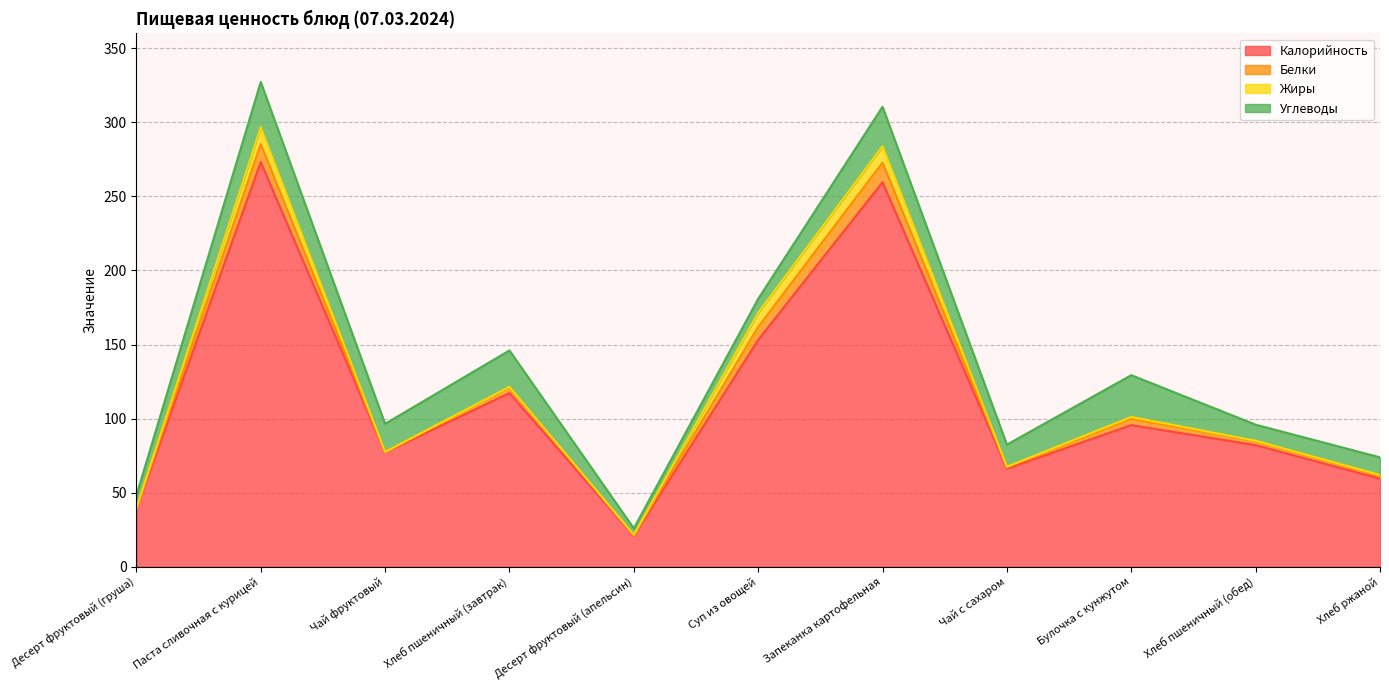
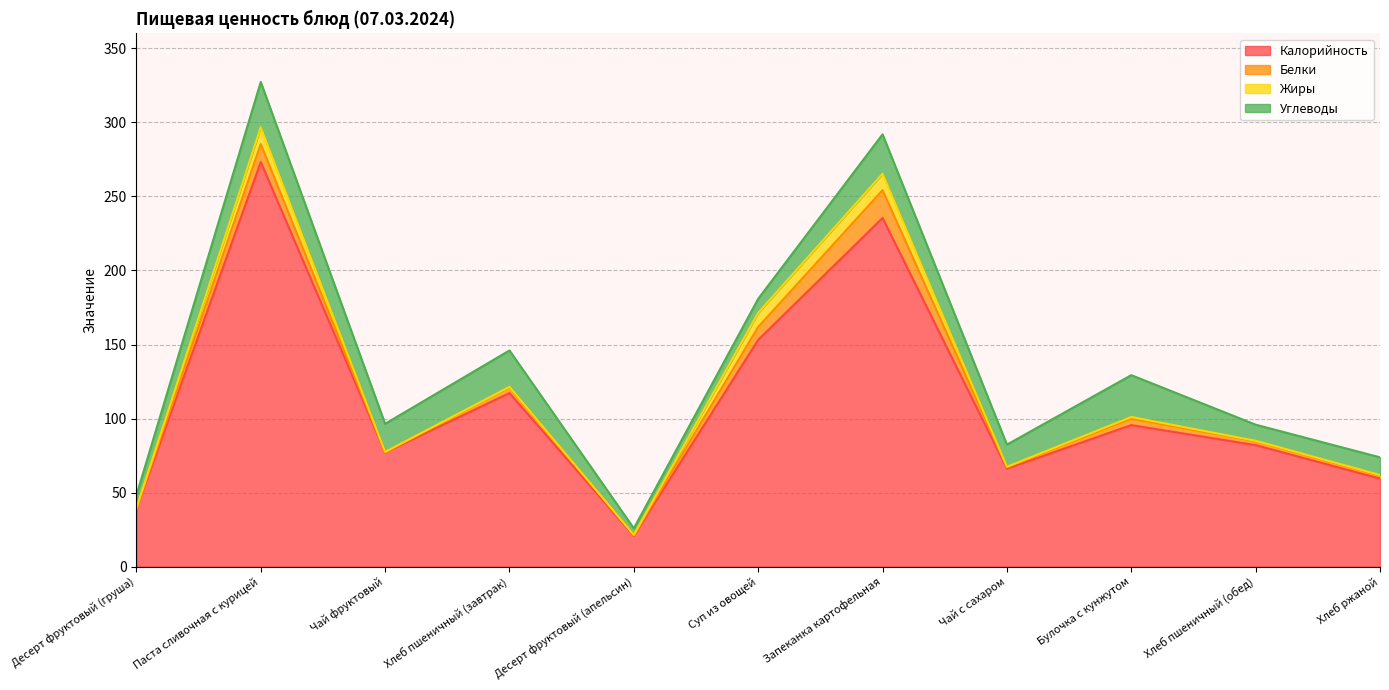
Калорийность, Запеканка картофельная: 260 -> 235
Белки, Запеканка картофельная: 13 -> 19
